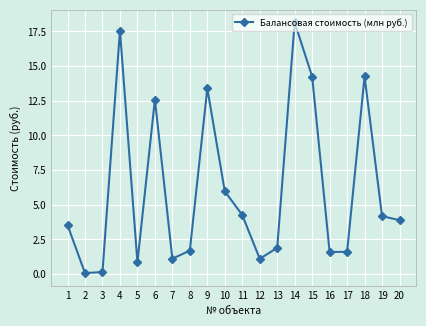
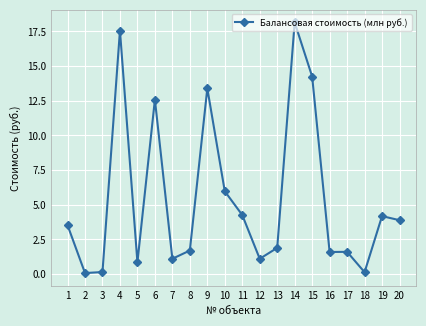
18: 14.3 -> 0.1
